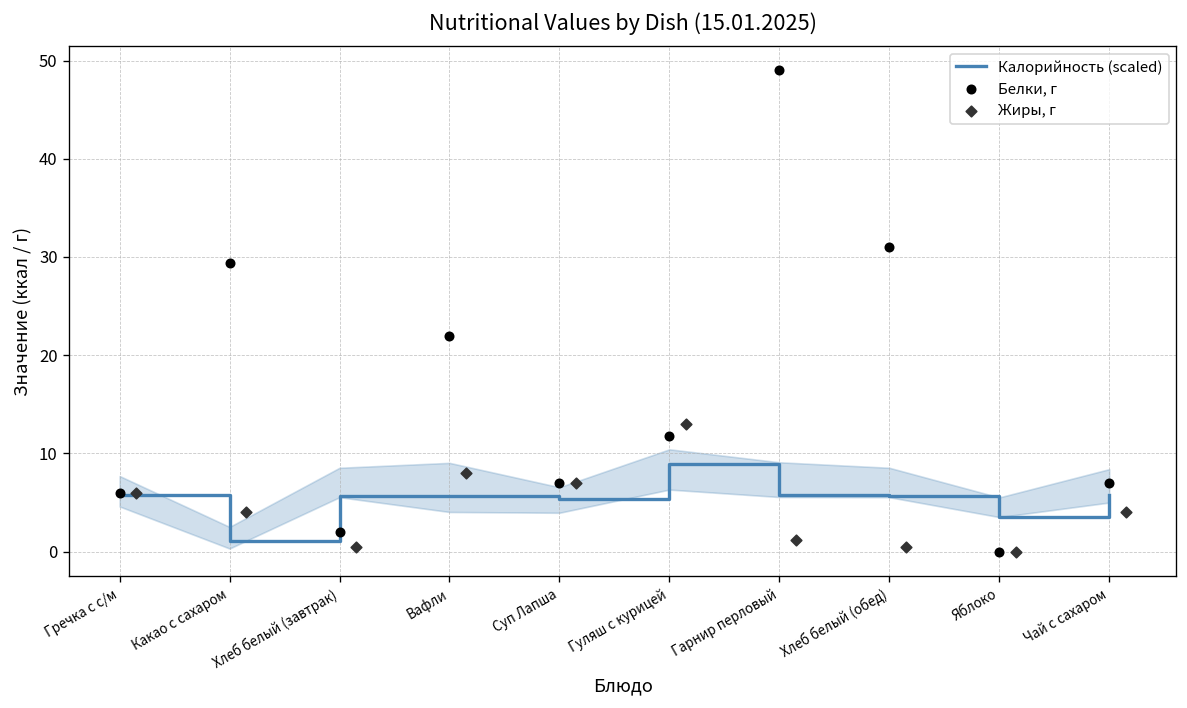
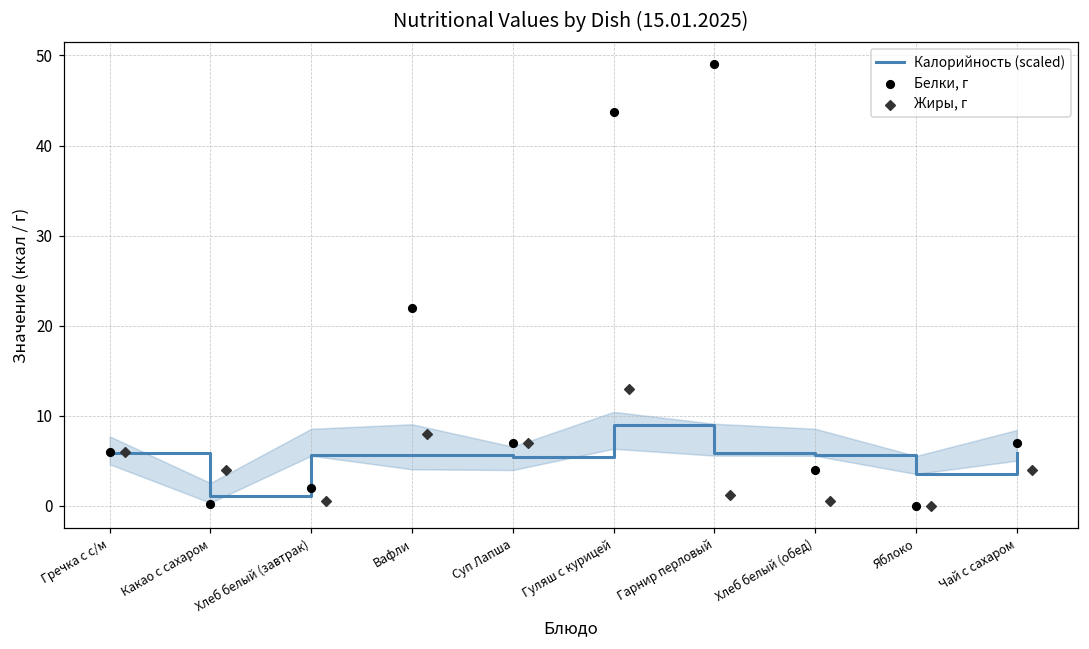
Белки, г, Какао с сахаром: 29 -> 0
Белки, г, Гуляш с курицей: 12 -> 44
Белки, г, Хлеб белый (обед): 31 -> 4
